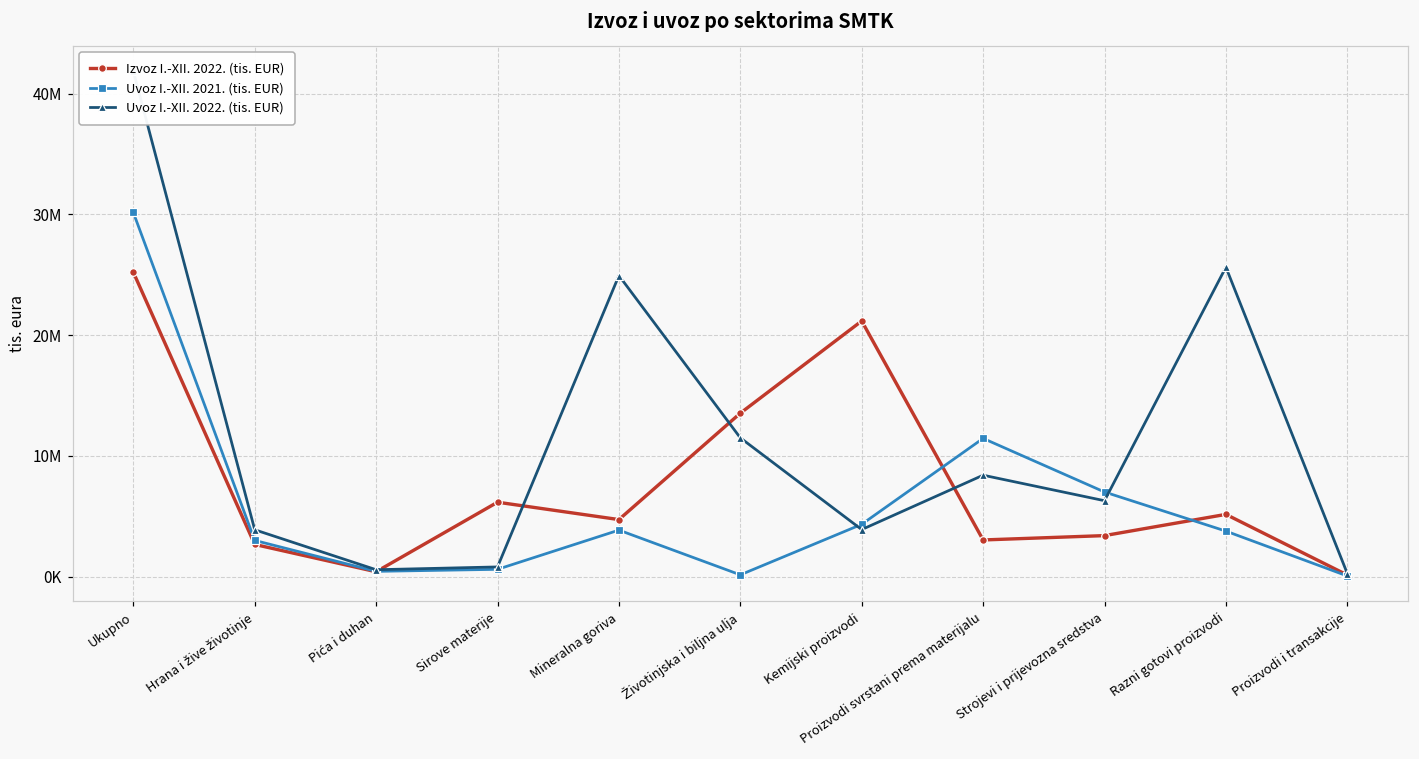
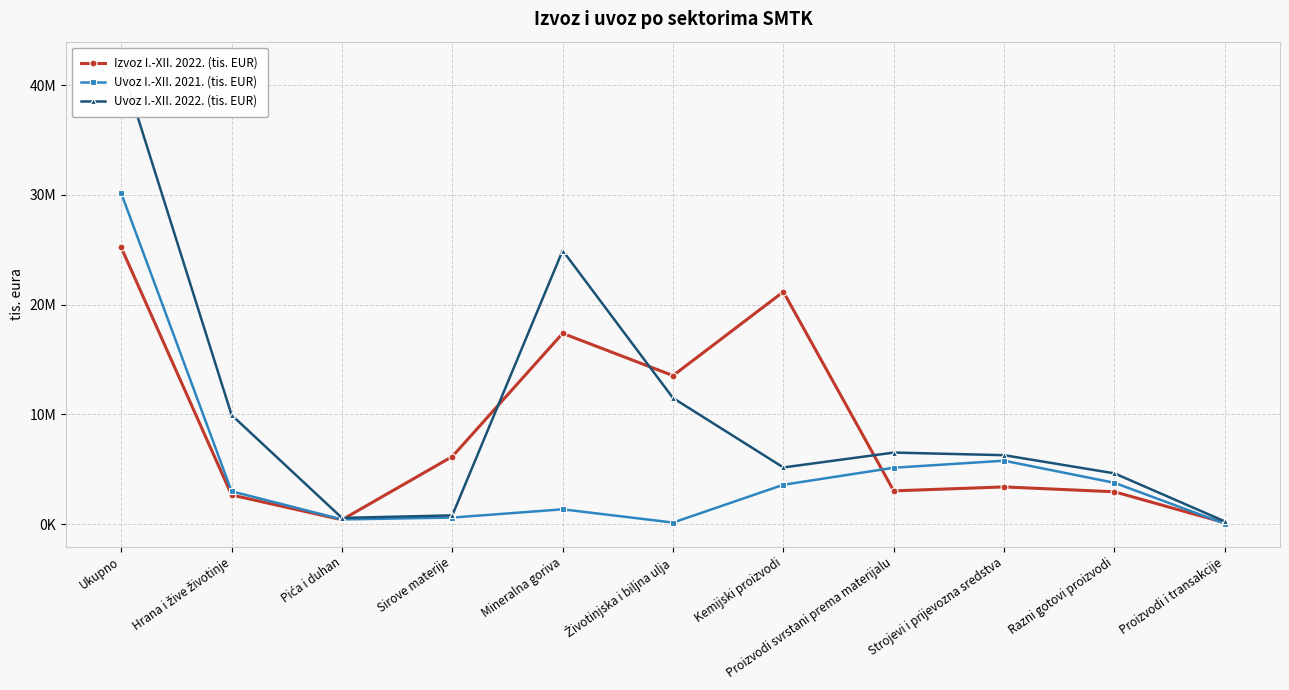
Uvoz I.-XII. 2022. (tis. EUR), Hrana i žive životinje: 3900000 -> 10000000
Izvoz I.-XII. 2022. (tis. EUR), Mineralna goriva: 4700000 -> 17400000
Uvoz I.-XII. 2021. (tis. EUR), Mineralna goriva: 3900000 -> 1400000
Uvoz I.-XII. 2021. (tis. EUR), Kemijski proizvodi: 4300000 -> 3600000
Uvoz I.-XII. 2022. (tis. EUR), Kemijski proizvodi: 3900000 -> 5200000
Uvoz I.-XII. 2021. (tis. EUR), Proizvodi svrstani prema materijalu: 11500000 -> 5100000
Uvoz I.-XII. 2022. (tis. EUR), Proizvodi svrstani prema materijalu: 8400000 -> 6500000
Uvoz I.-XII. 2021. (tis. EUR), Strojevi i prijevozna sredstva: 7000000 -> 5800000
Izvoz I.-XII. 2022. (tis. EUR), Razni gotovi proizvodi: 5200000 -> 3000000
Uvoz I.-XII. 2022. (tis. EUR), Razni gotovi proizvodi: 25600000 -> 4600000
